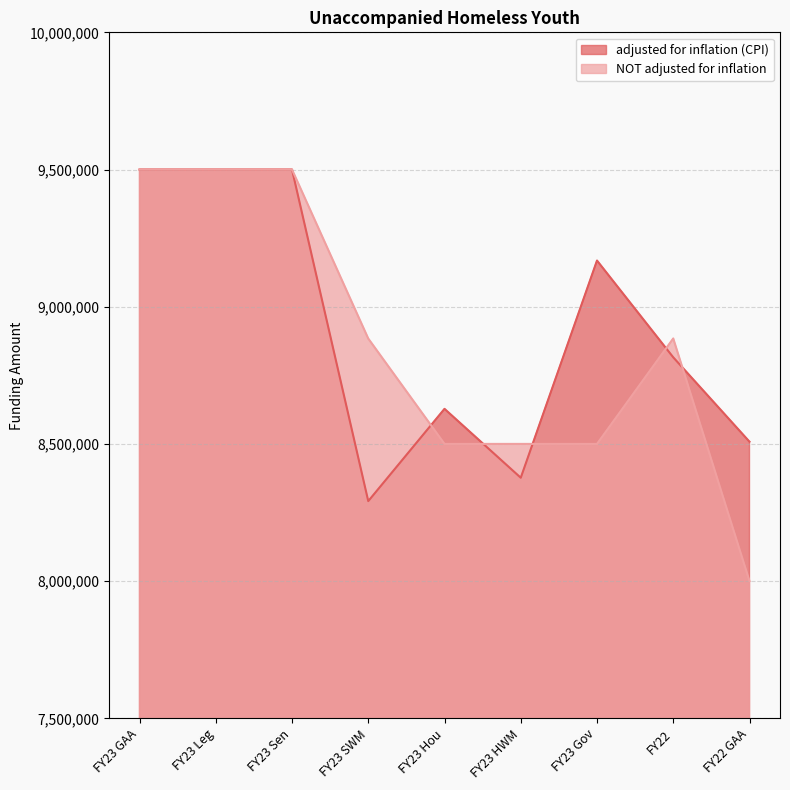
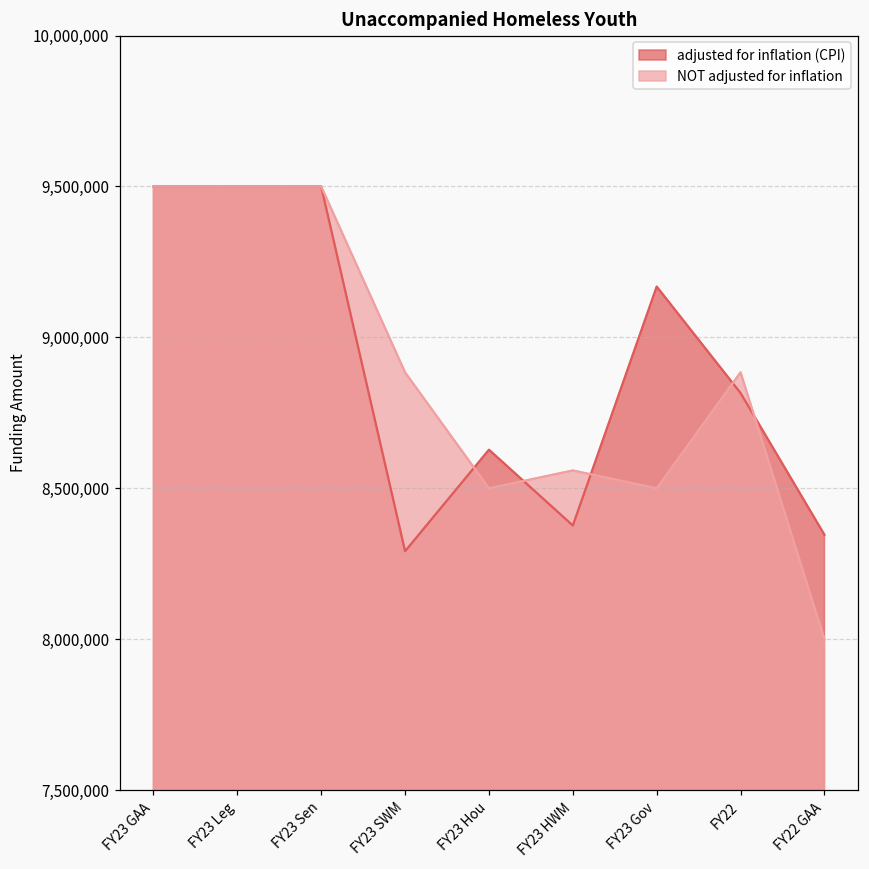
NOT adjusted for inflation, FY23 HWM: 8,500,000 -> 8,560,000
adjusted for inflation (CPI), FY22 GAA: 8,510,000 -> 8,350,000
